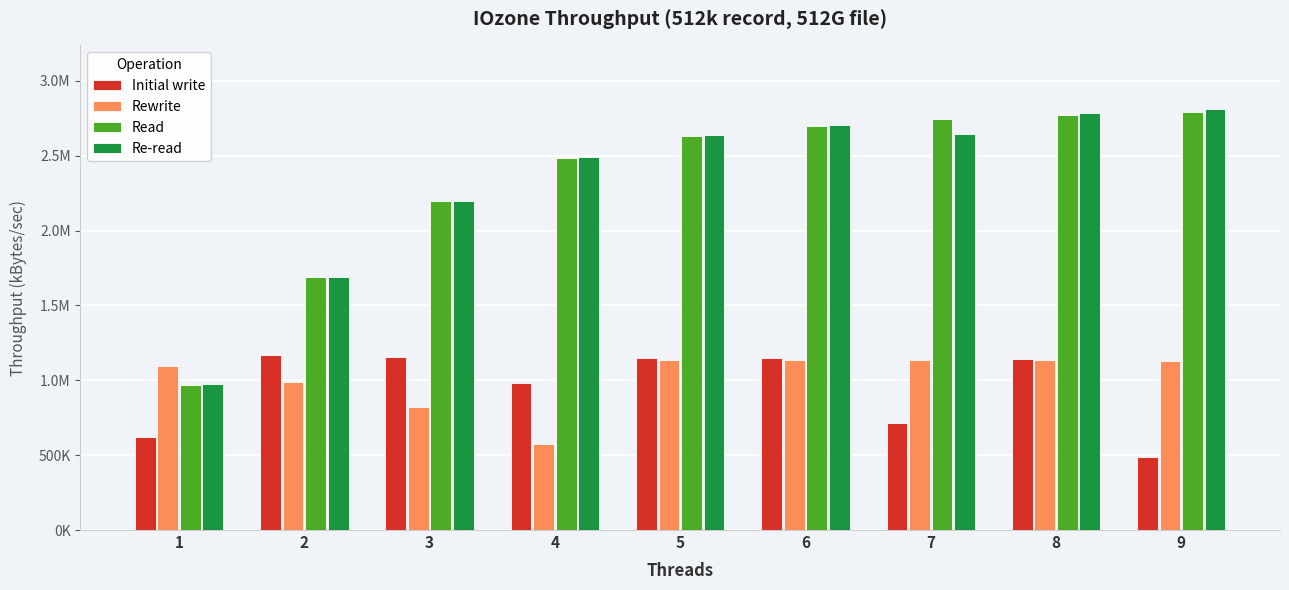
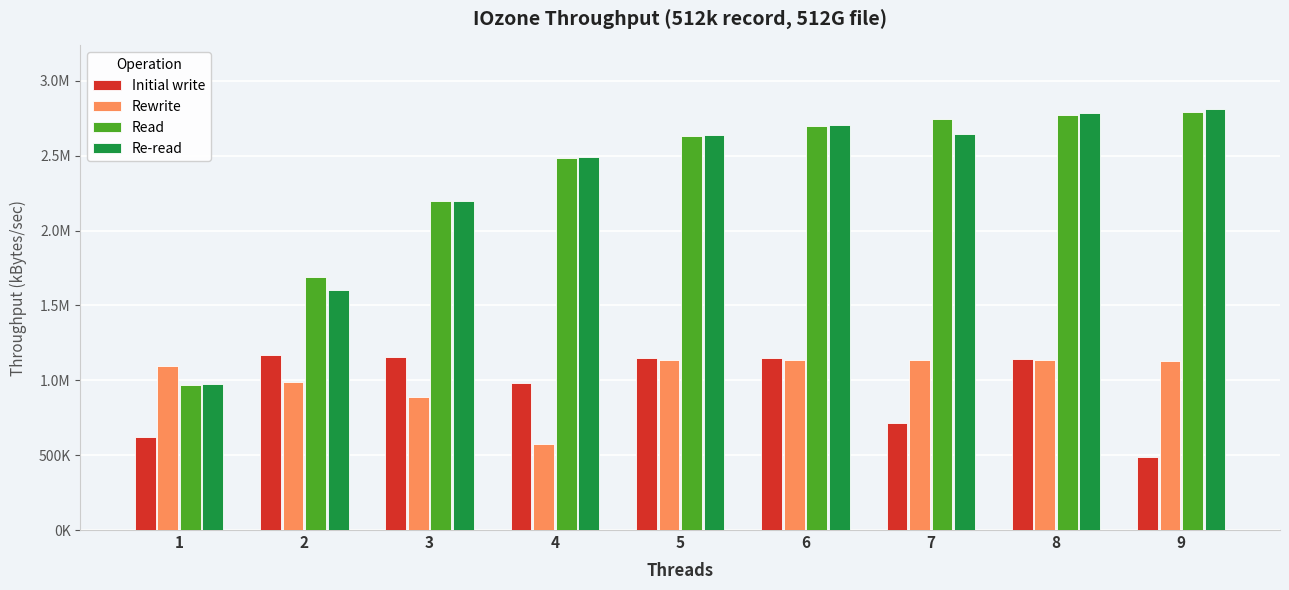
Re-read, 2: 1690000 -> 1600000
Rewrite, 3: 820000 -> 890000
